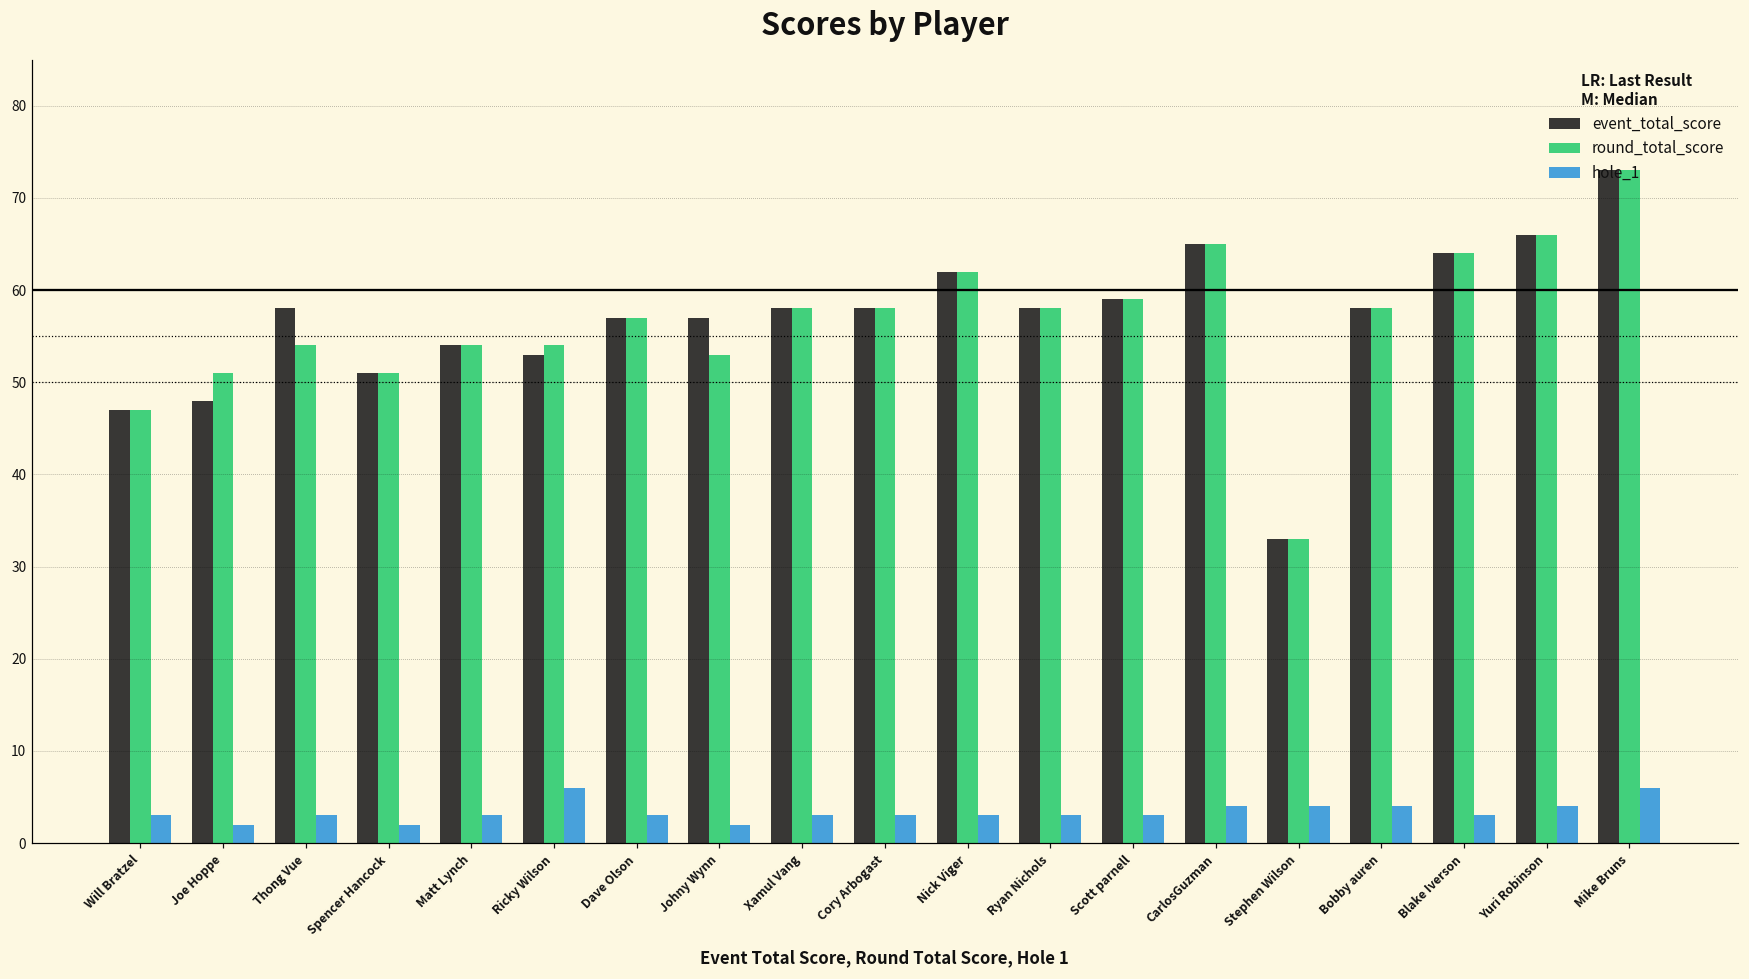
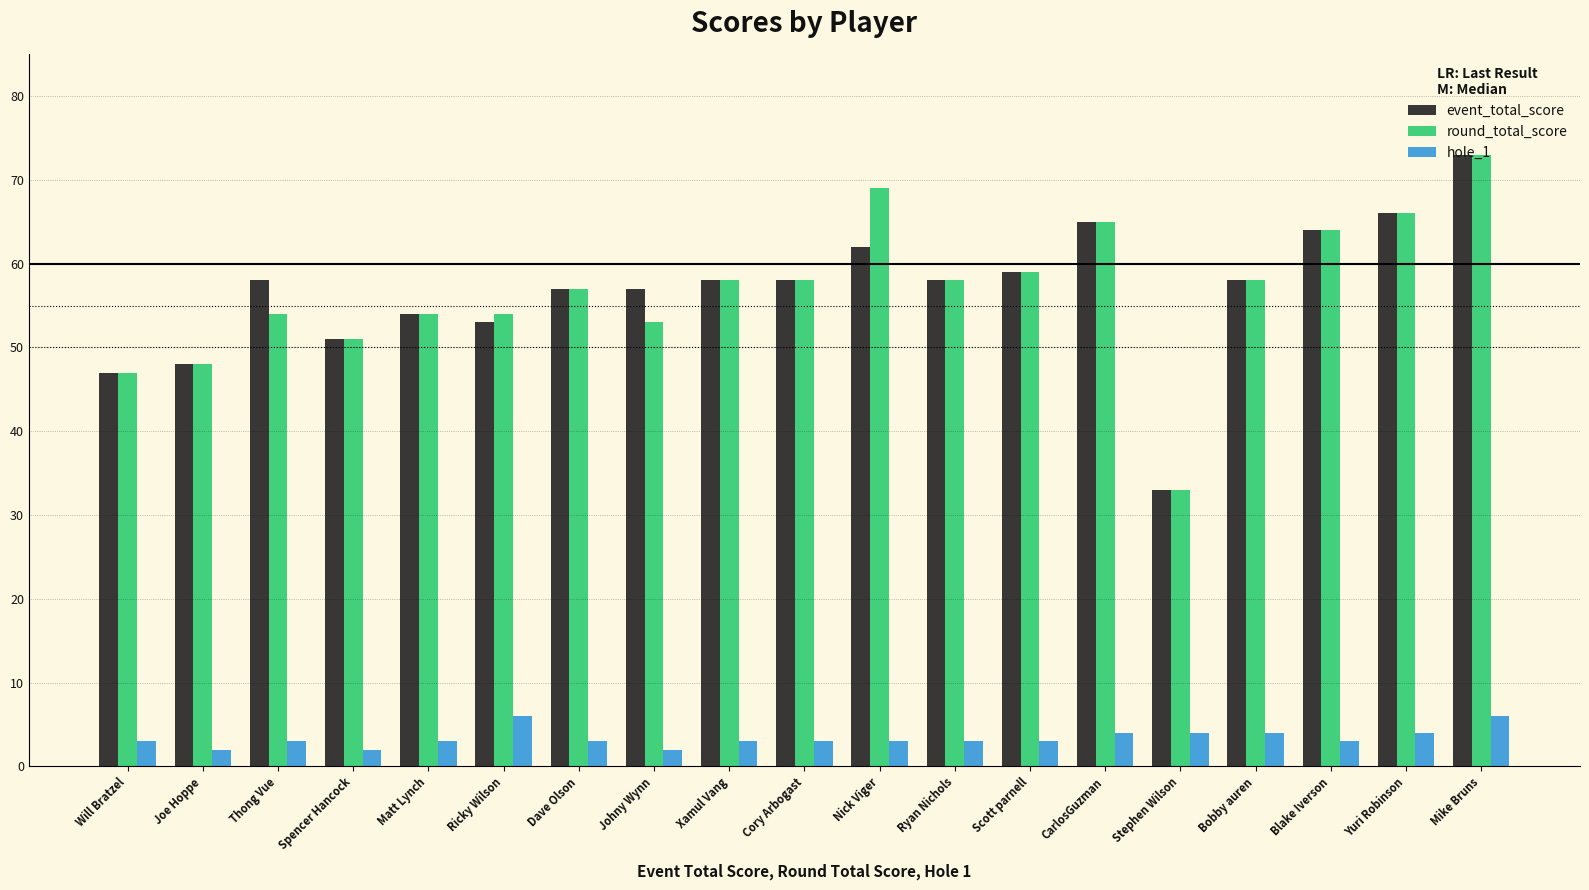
round_total_score, Joe Hoppe: 51 -> 48
round_total_score, Nick Viger: 62 -> 69
